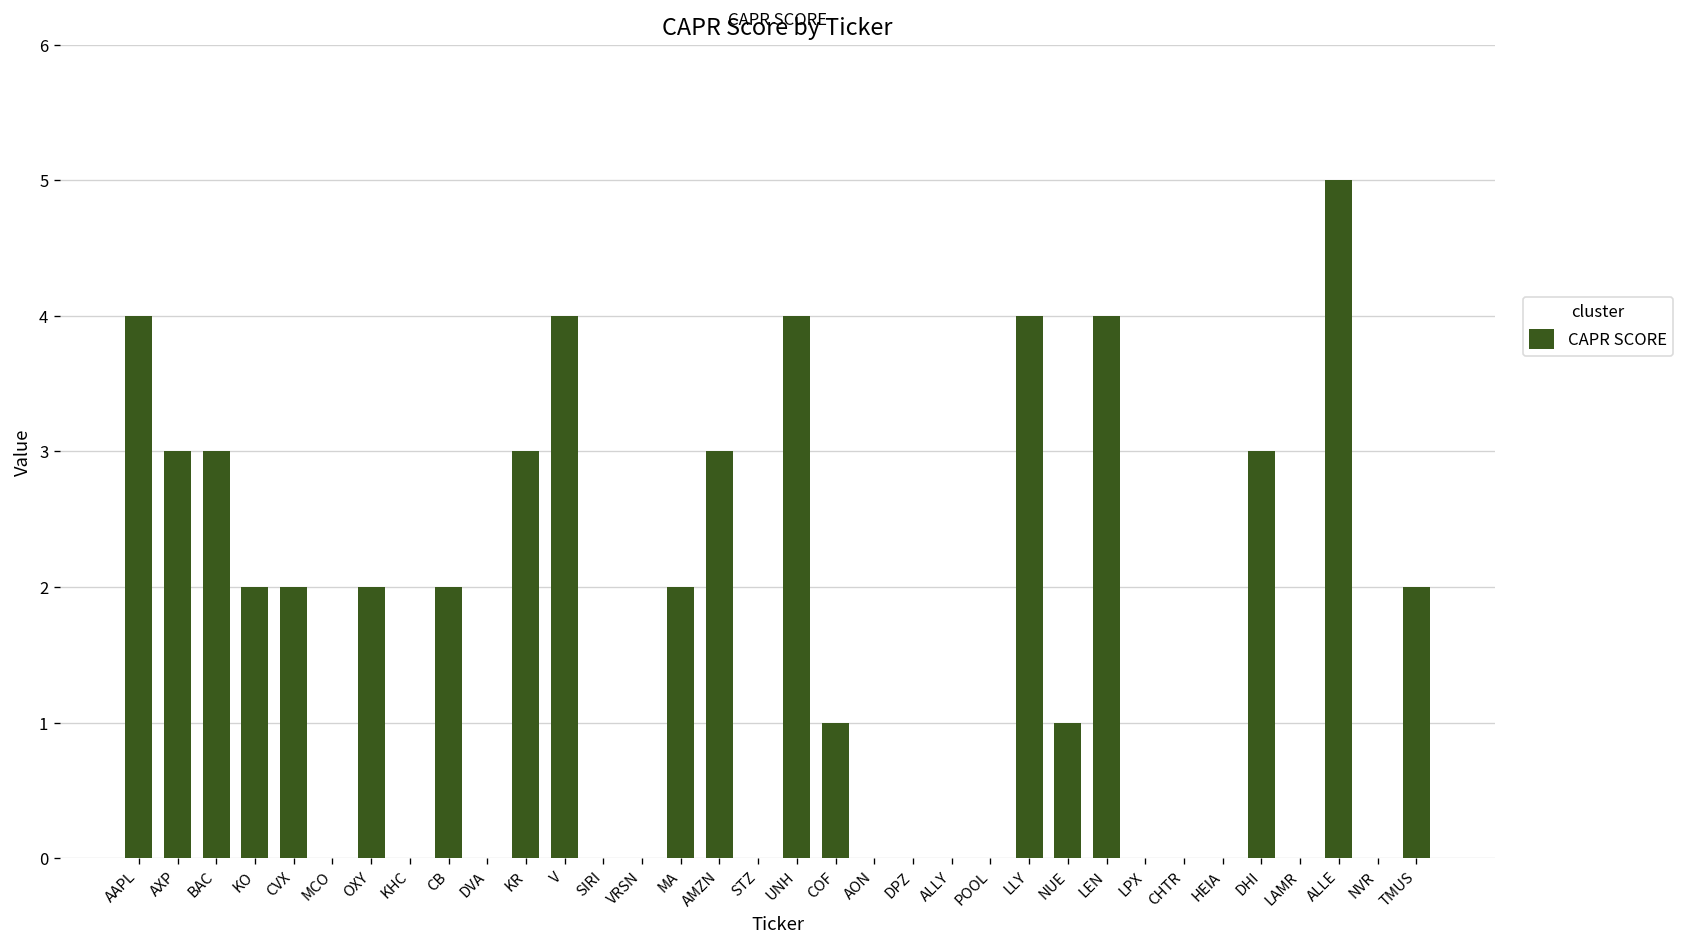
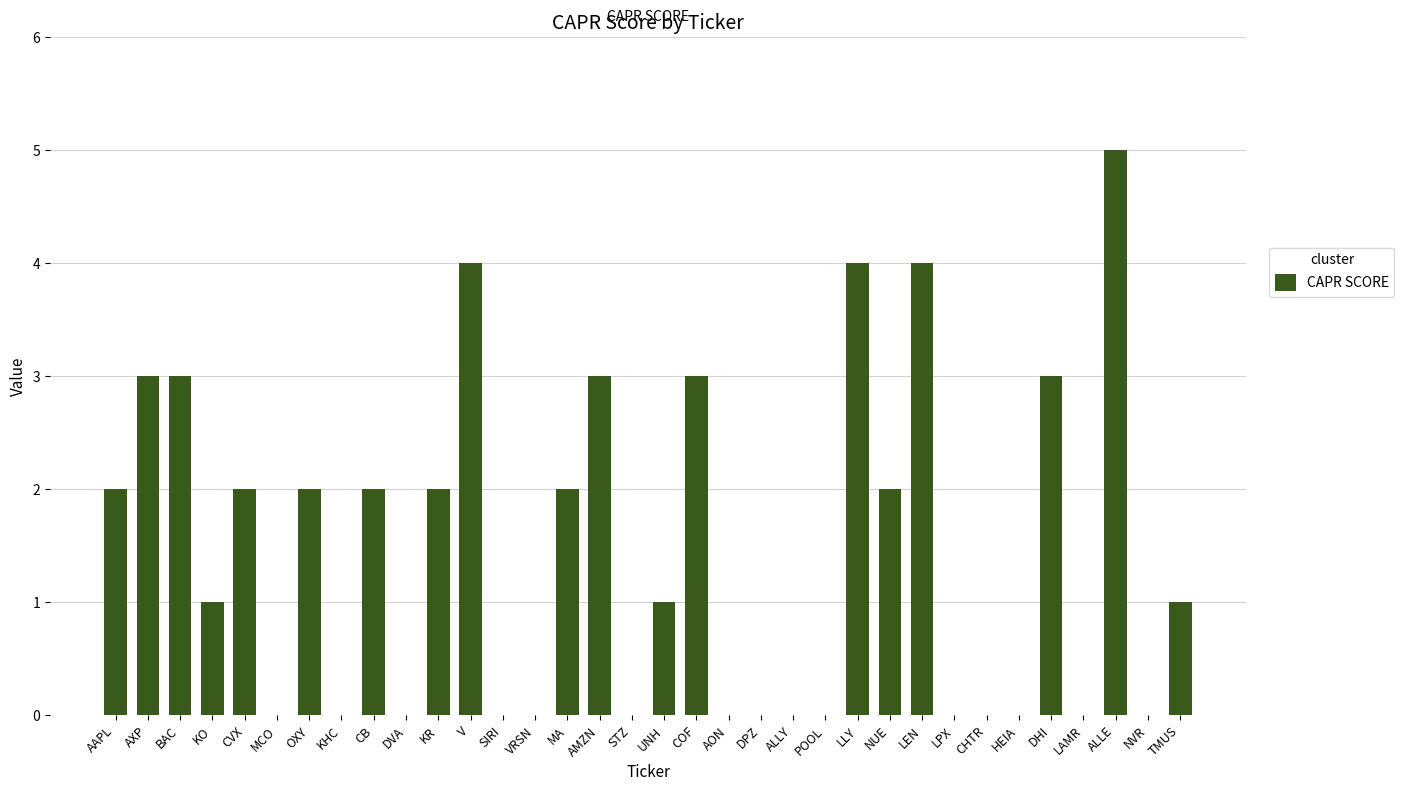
AAPL: 4 -> 2
KO: 2 -> 1
KR: 3 -> 2
UNH: 4 -> 1
COF: 1 -> 3
NUE: 1 -> 2
TMUS: 2 -> 1
